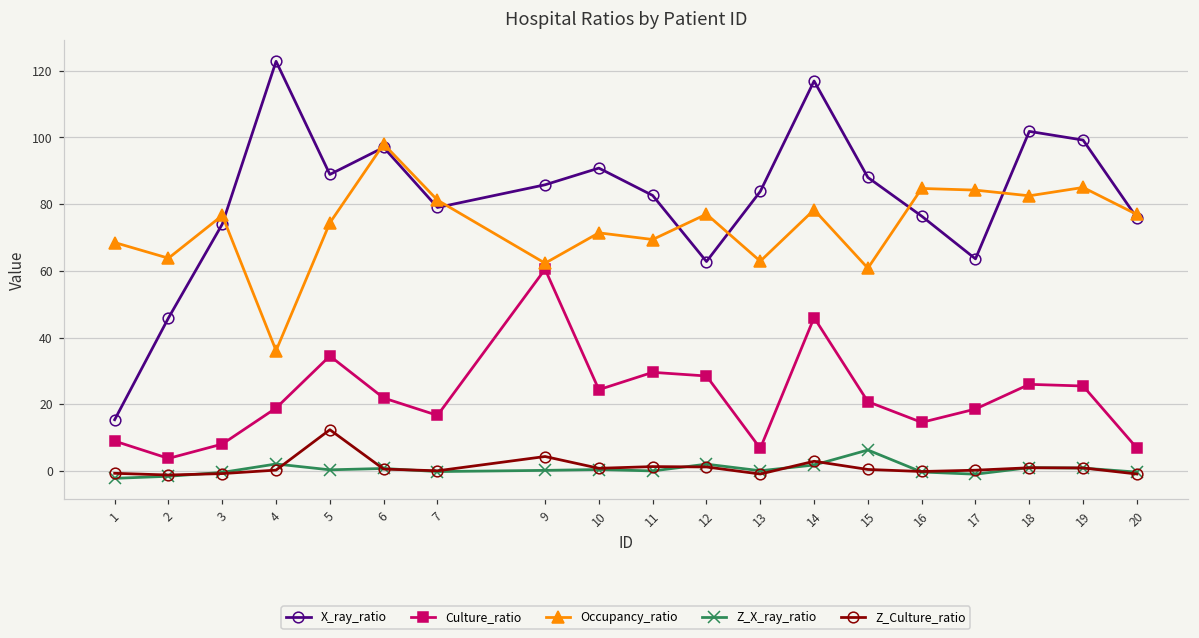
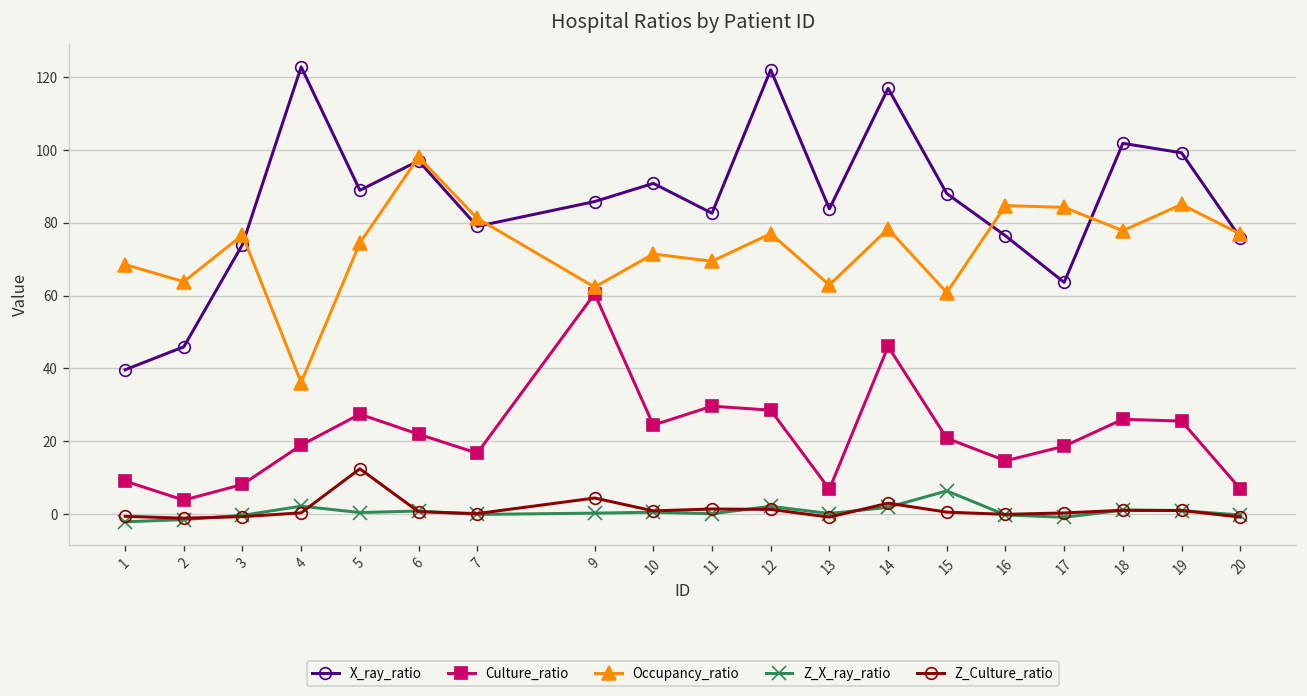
X_ray_ratio, 1: 15 -> 40
Culture_ratio, 5: 35 -> 27
X_ray_ratio, 12: 63 -> 122
Occupancy_ratio, 18: 83 -> 78
